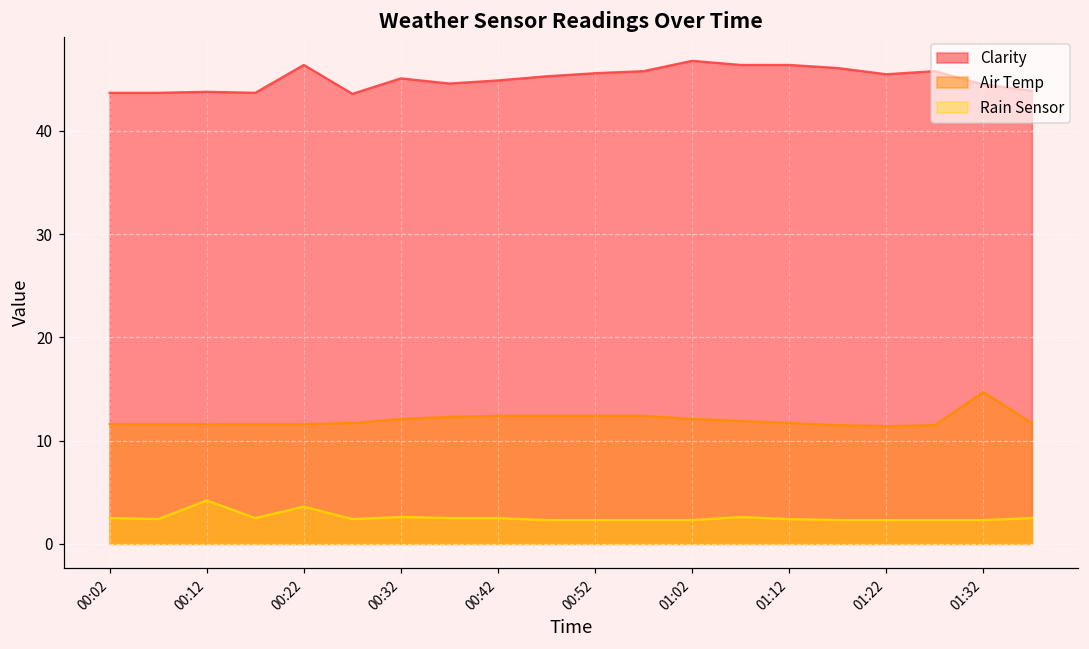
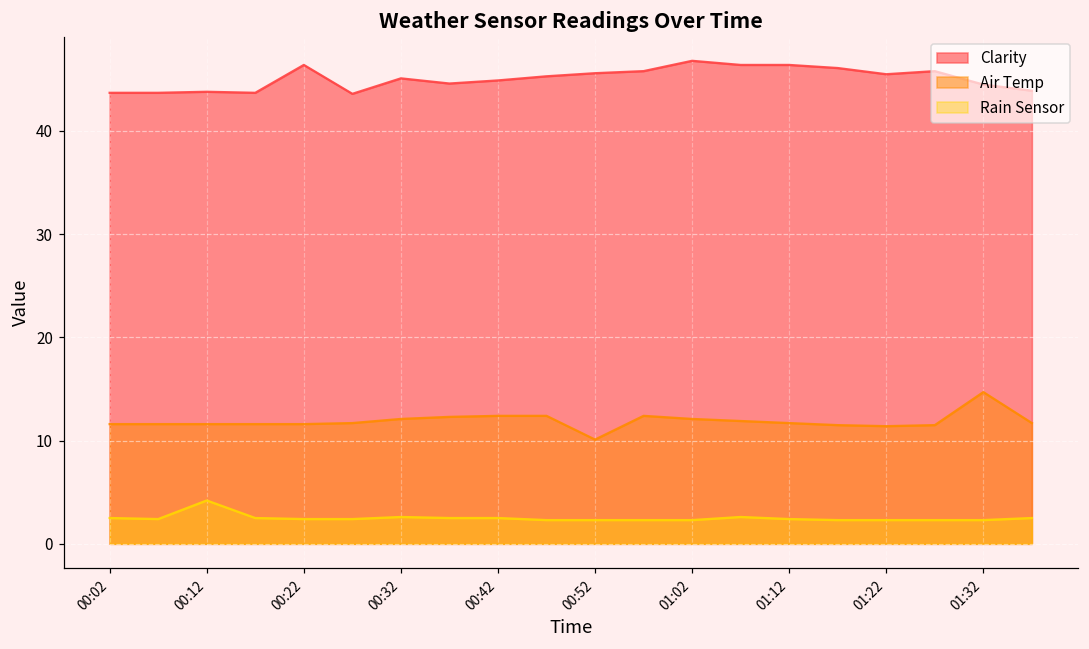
Rain Sensor, 00:22: 4 -> 2
Air Temp, 00:52: 12 -> 10
